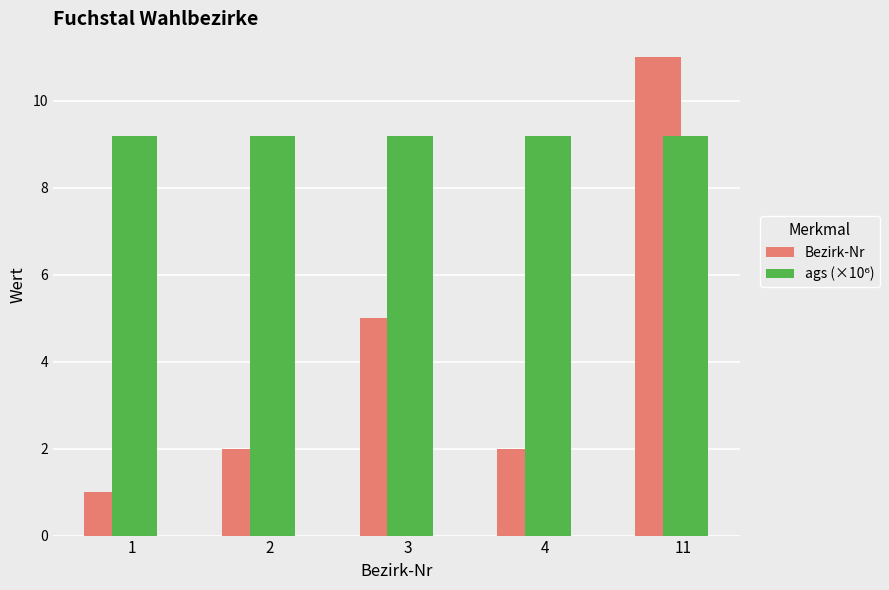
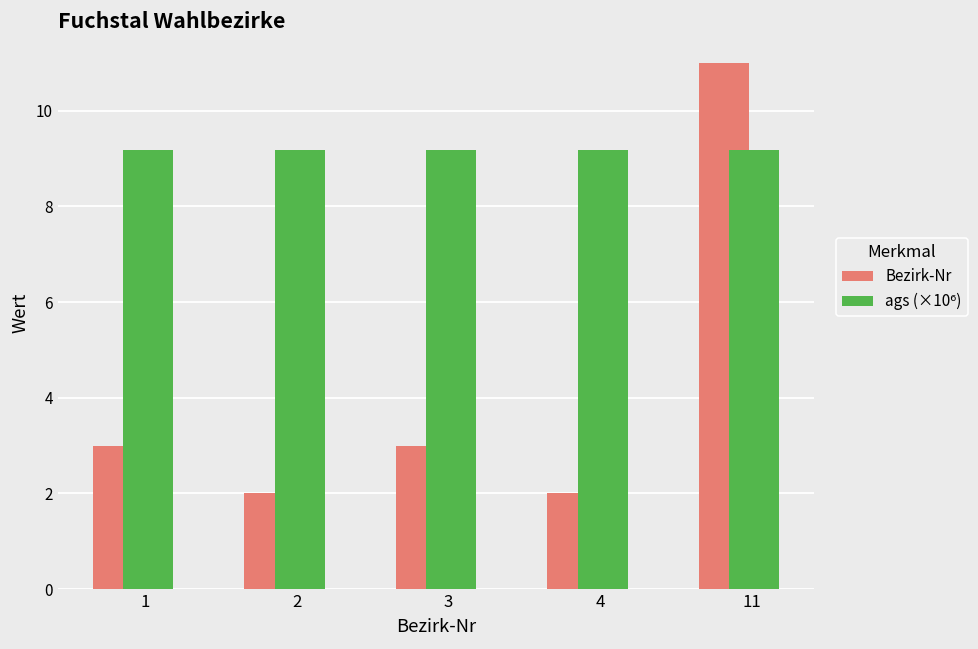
Bezirk-Nr, 1: 1 -> 3
Bezirk-Nr, 3: 5 -> 3
